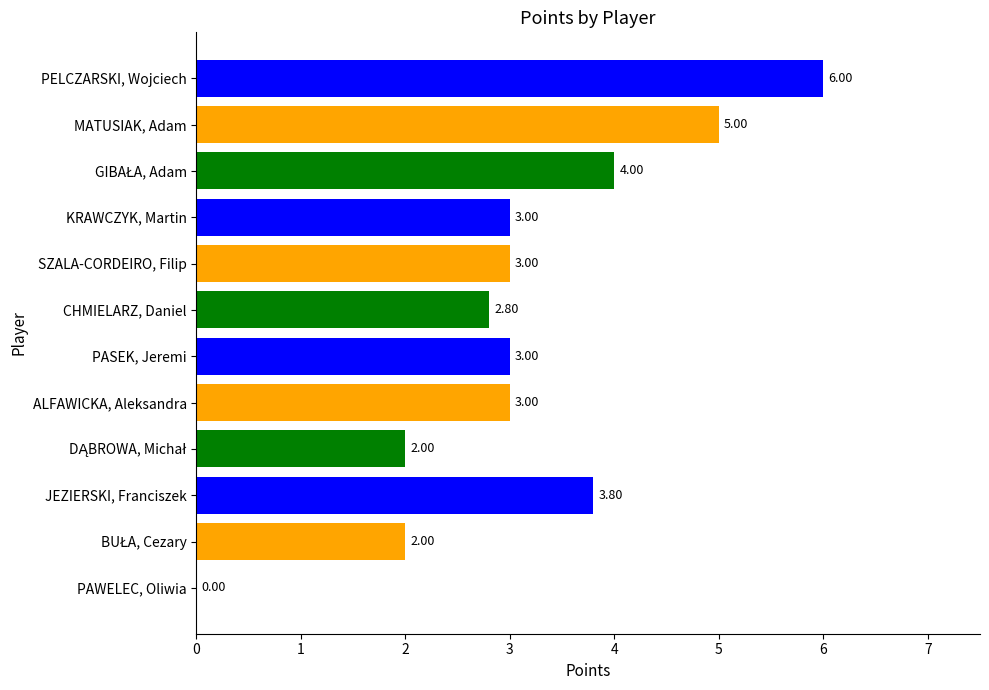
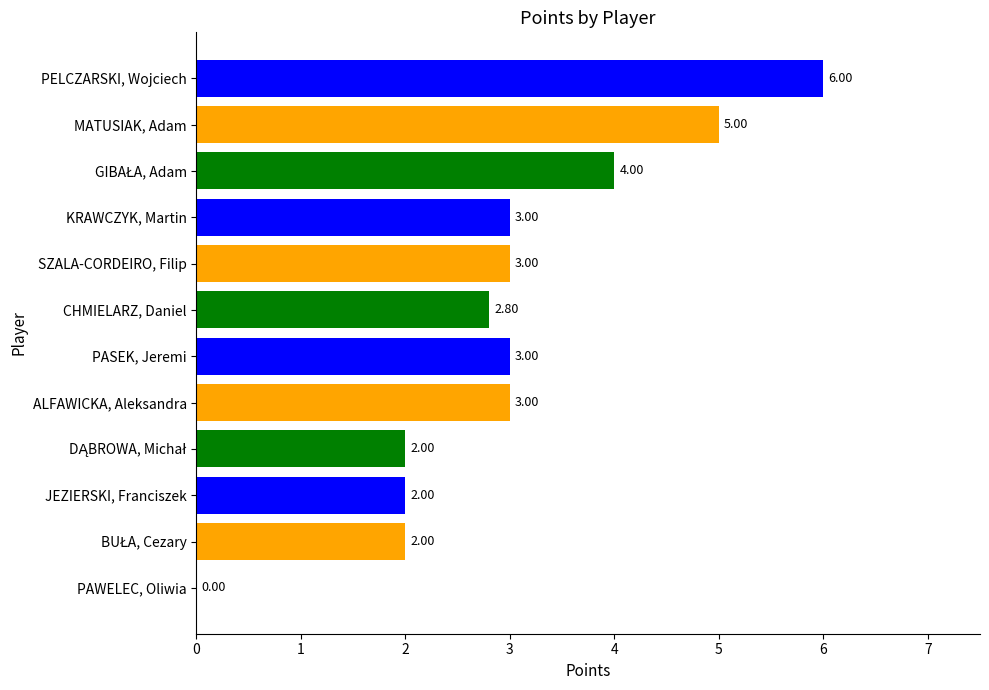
JEZIERSKI, Franciszek: 3.80 -> 2.00
